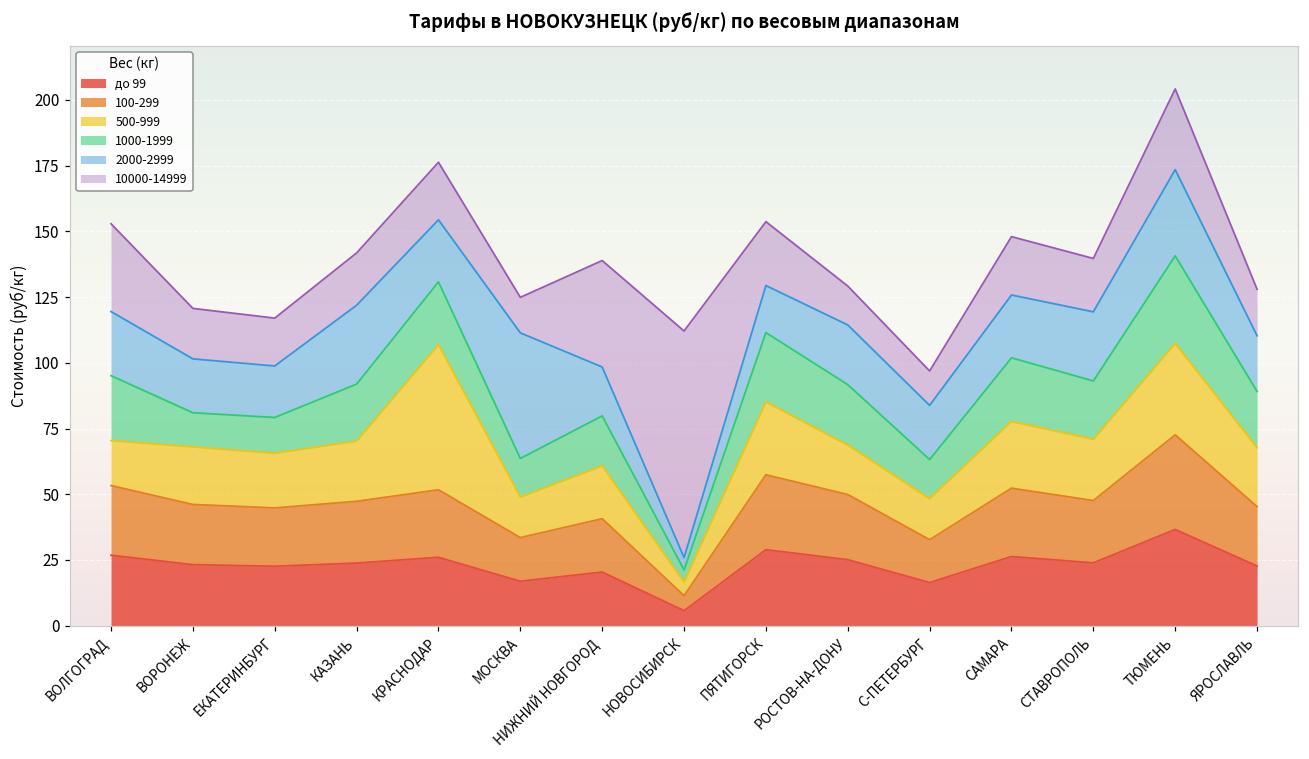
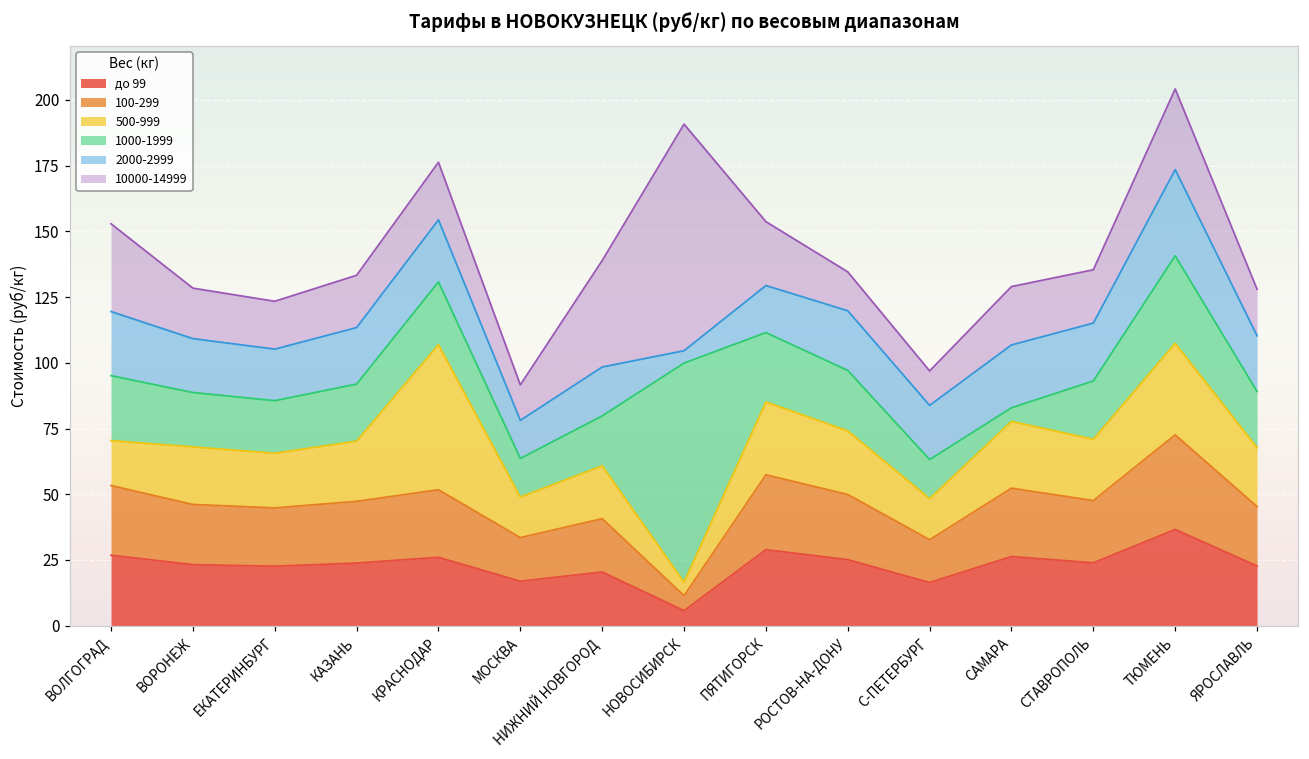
1000-1999, ВОРОНЕЖ: 13 -> 21
1000-1999, ЕКАТЕРИНБУРГ: 14 -> 20
2000-2999, КАЗАНЬ: 30 -> 22
2000-2999, МОСКВА: 48 -> 15
1000-1999, НОВОСИБИРСК: 5 -> 83
500-999, РОСТОВ-НА-ДОНУ: 19 -> 24
1000-1999, САМАРА: 24 -> 5
2000-2999, СТАВРОПОЛЬ: 26 -> 22
